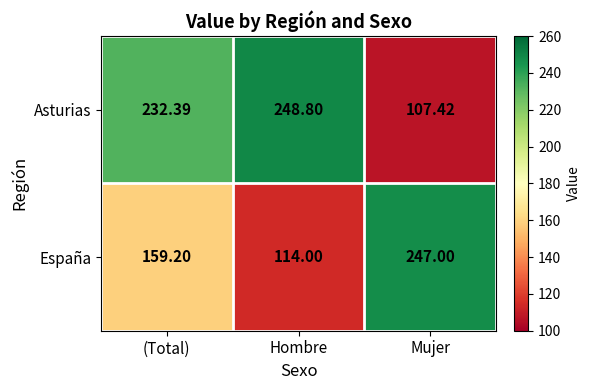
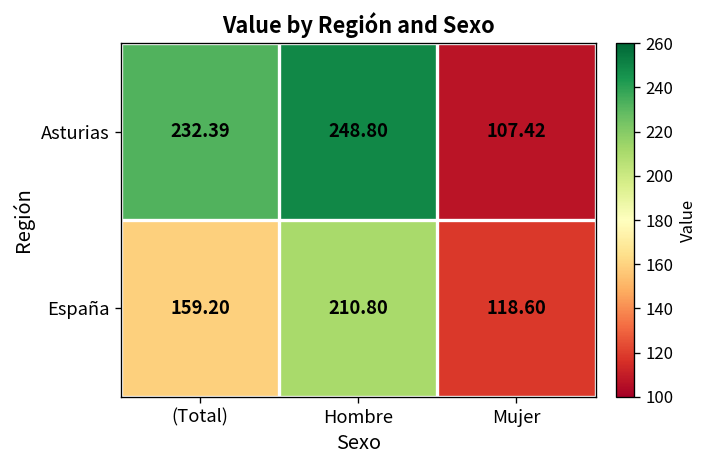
España, Hombre: 114.00 -> 210.80
España, Mujer: 247.00 -> 118.60
